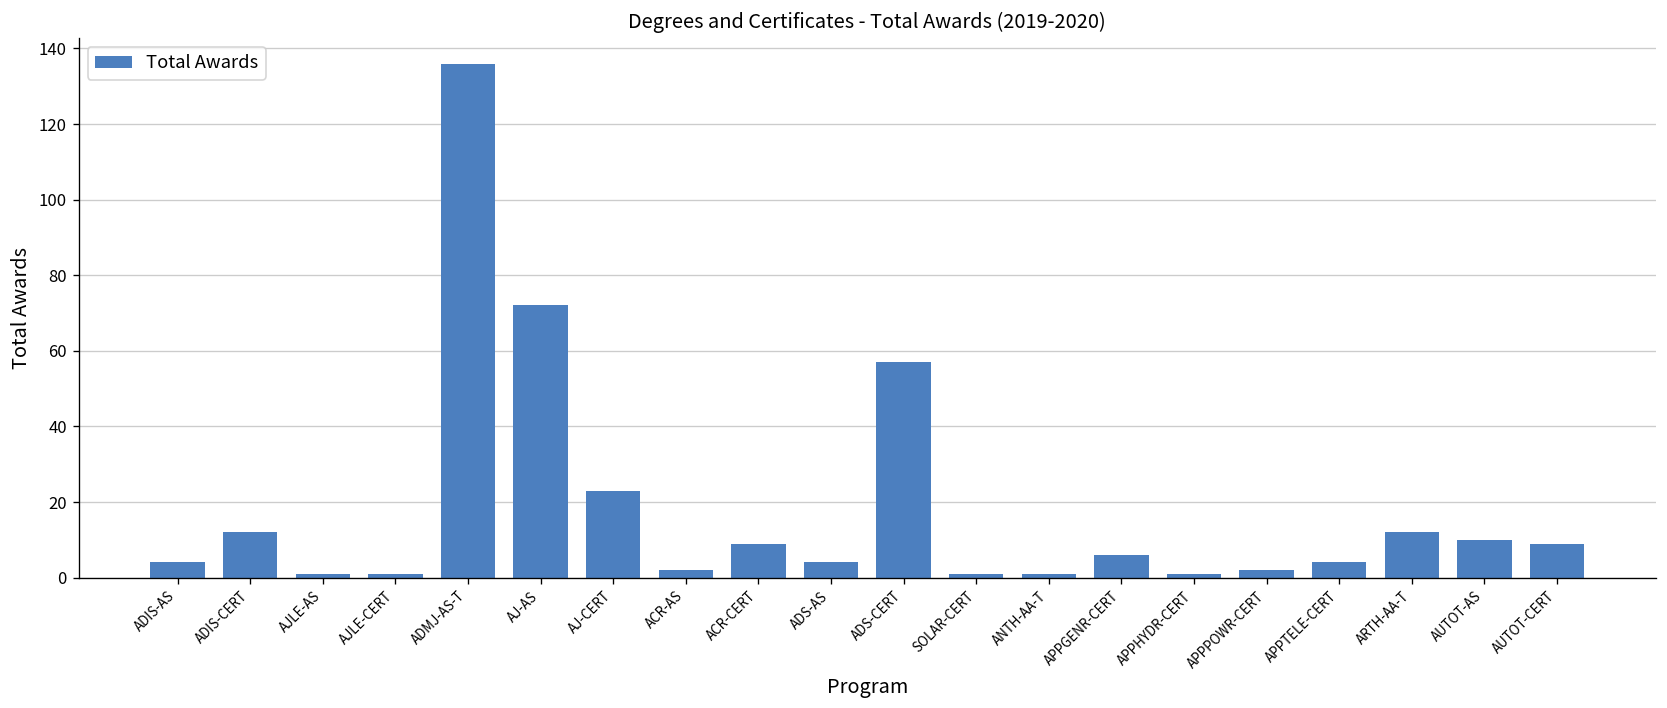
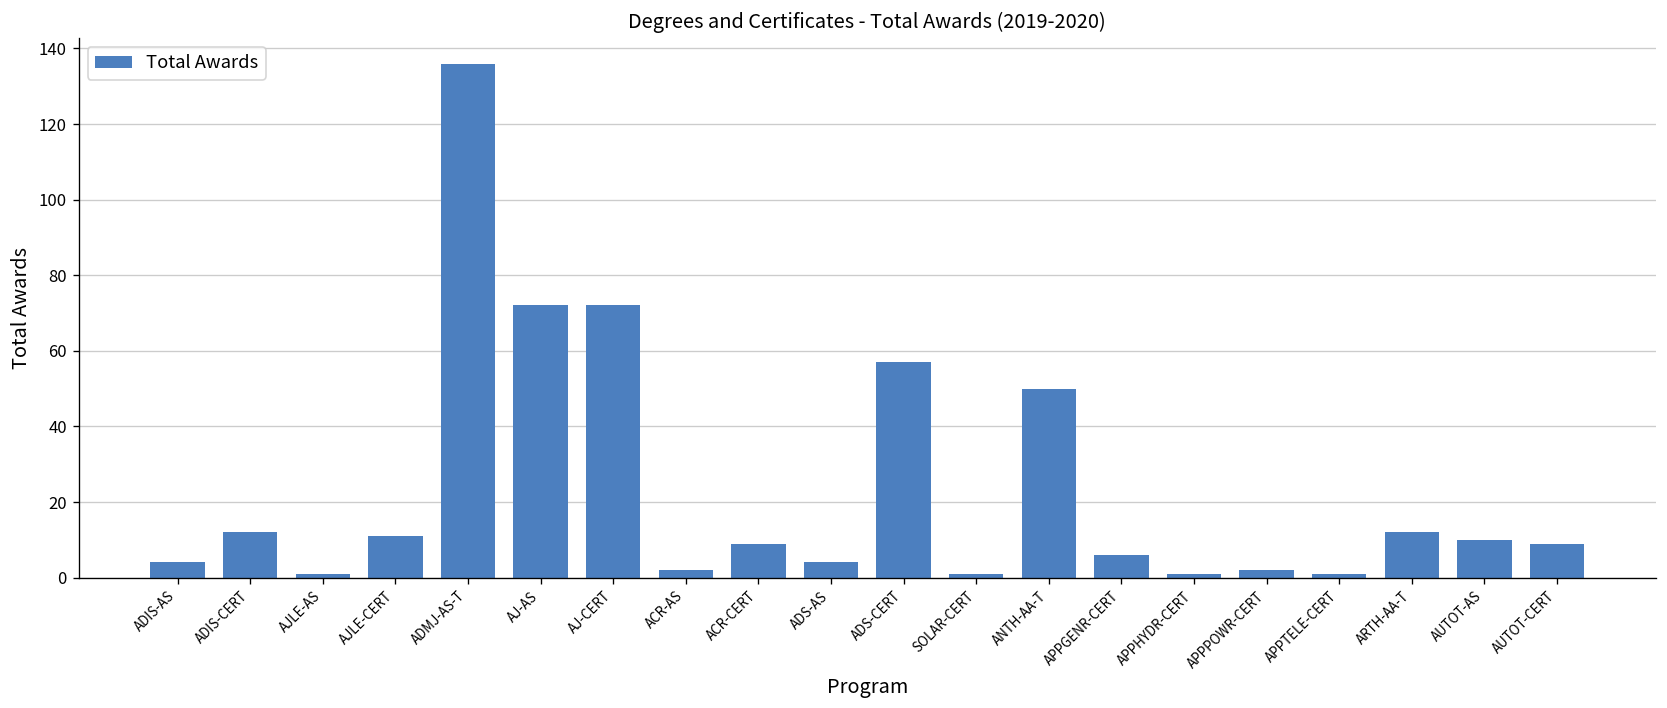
AJLE-CERT: 1 -> 11
AJ-CERT: 23 -> 72
ANTH-AA-T: 1 -> 50
APPTELE-CERT: 4 -> 1
